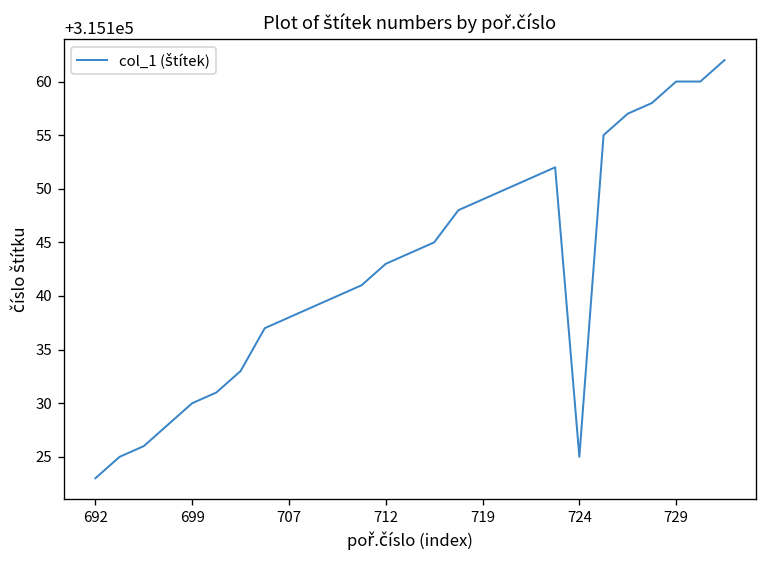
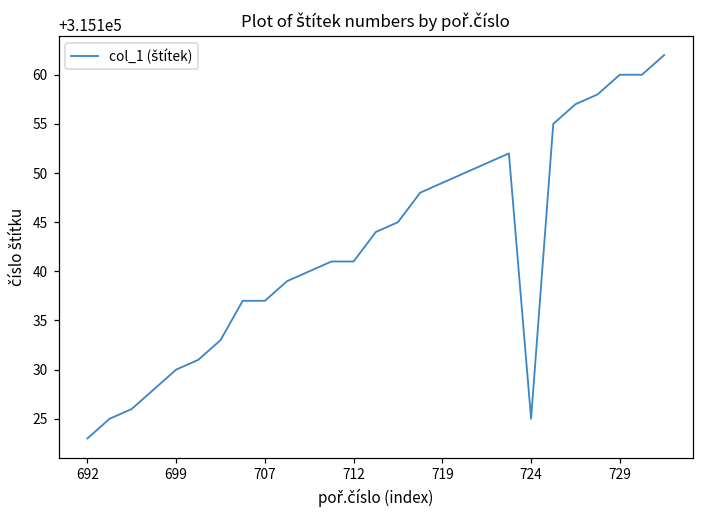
707: 315138 -> 315137
712: 315143 -> 315141
